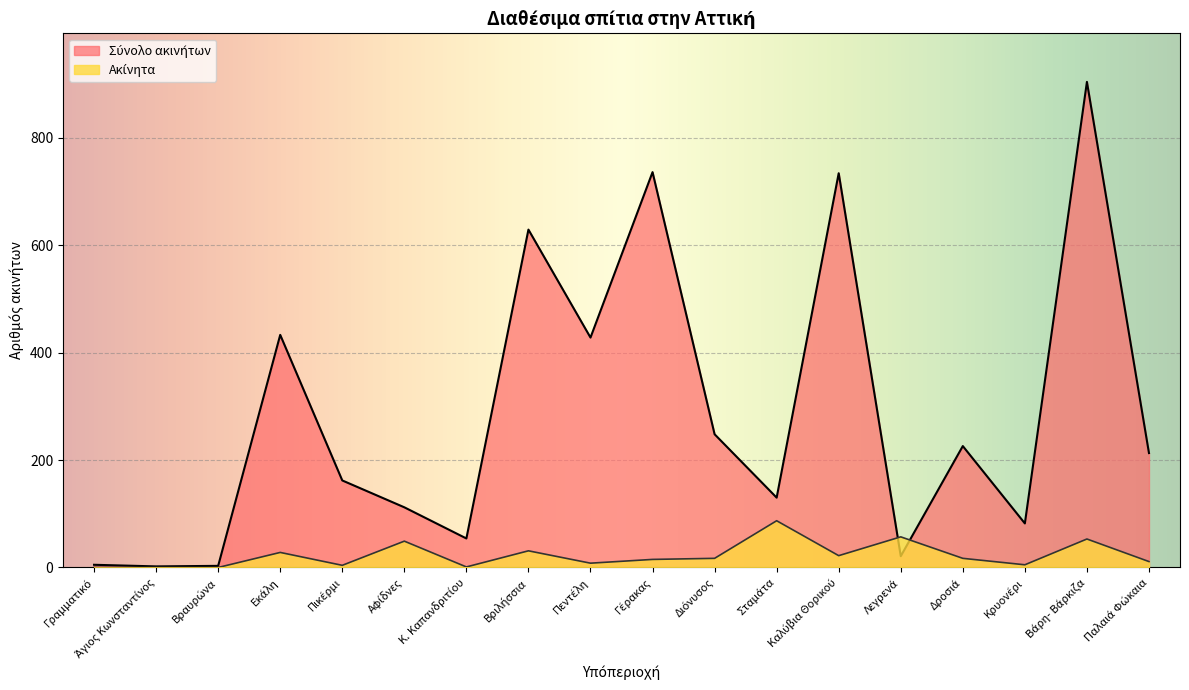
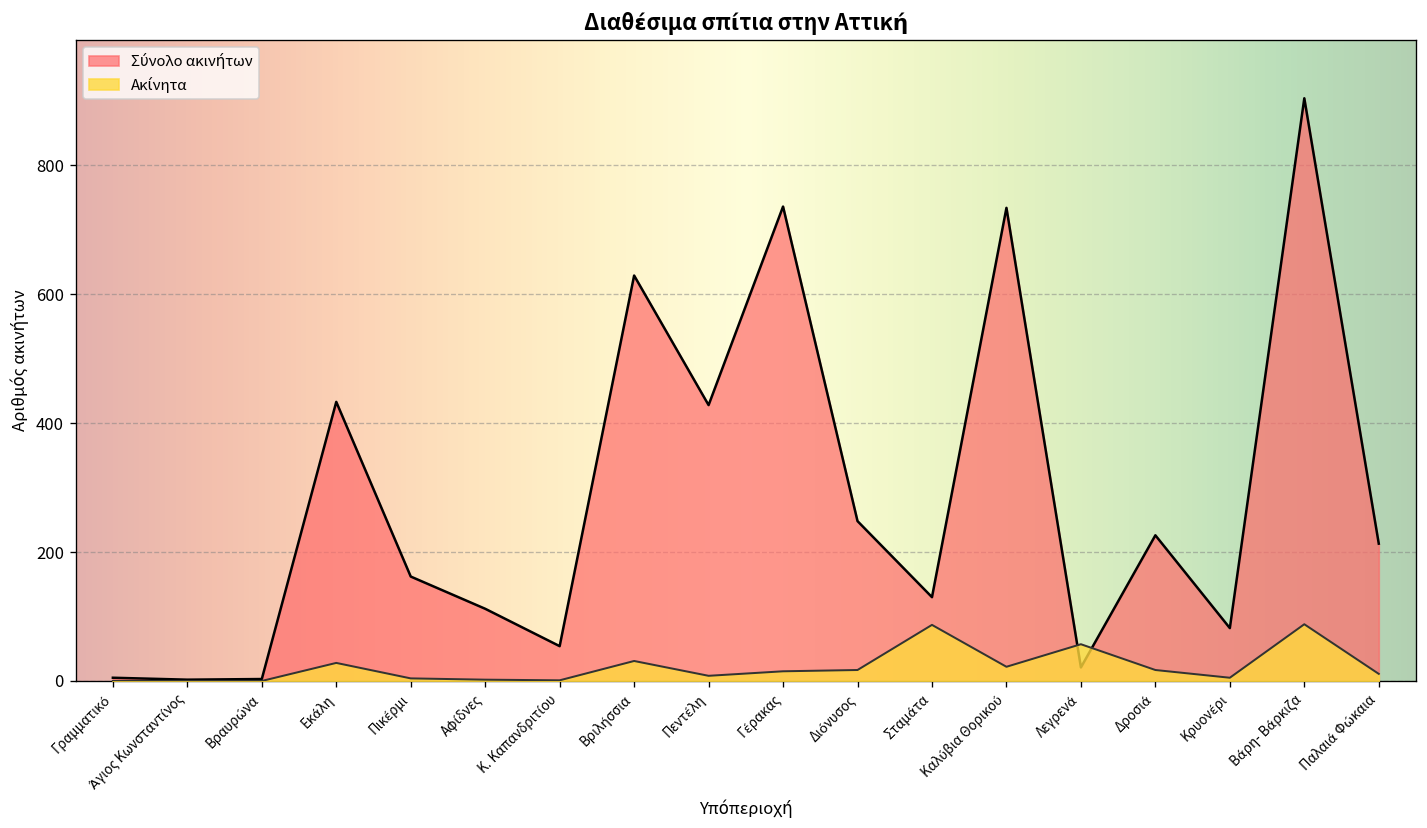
Ακίνητα, Αφίδνες: 50 -> 0
Ακίνητα, Βάρη- Βάρκιζα: 50 -> 90
